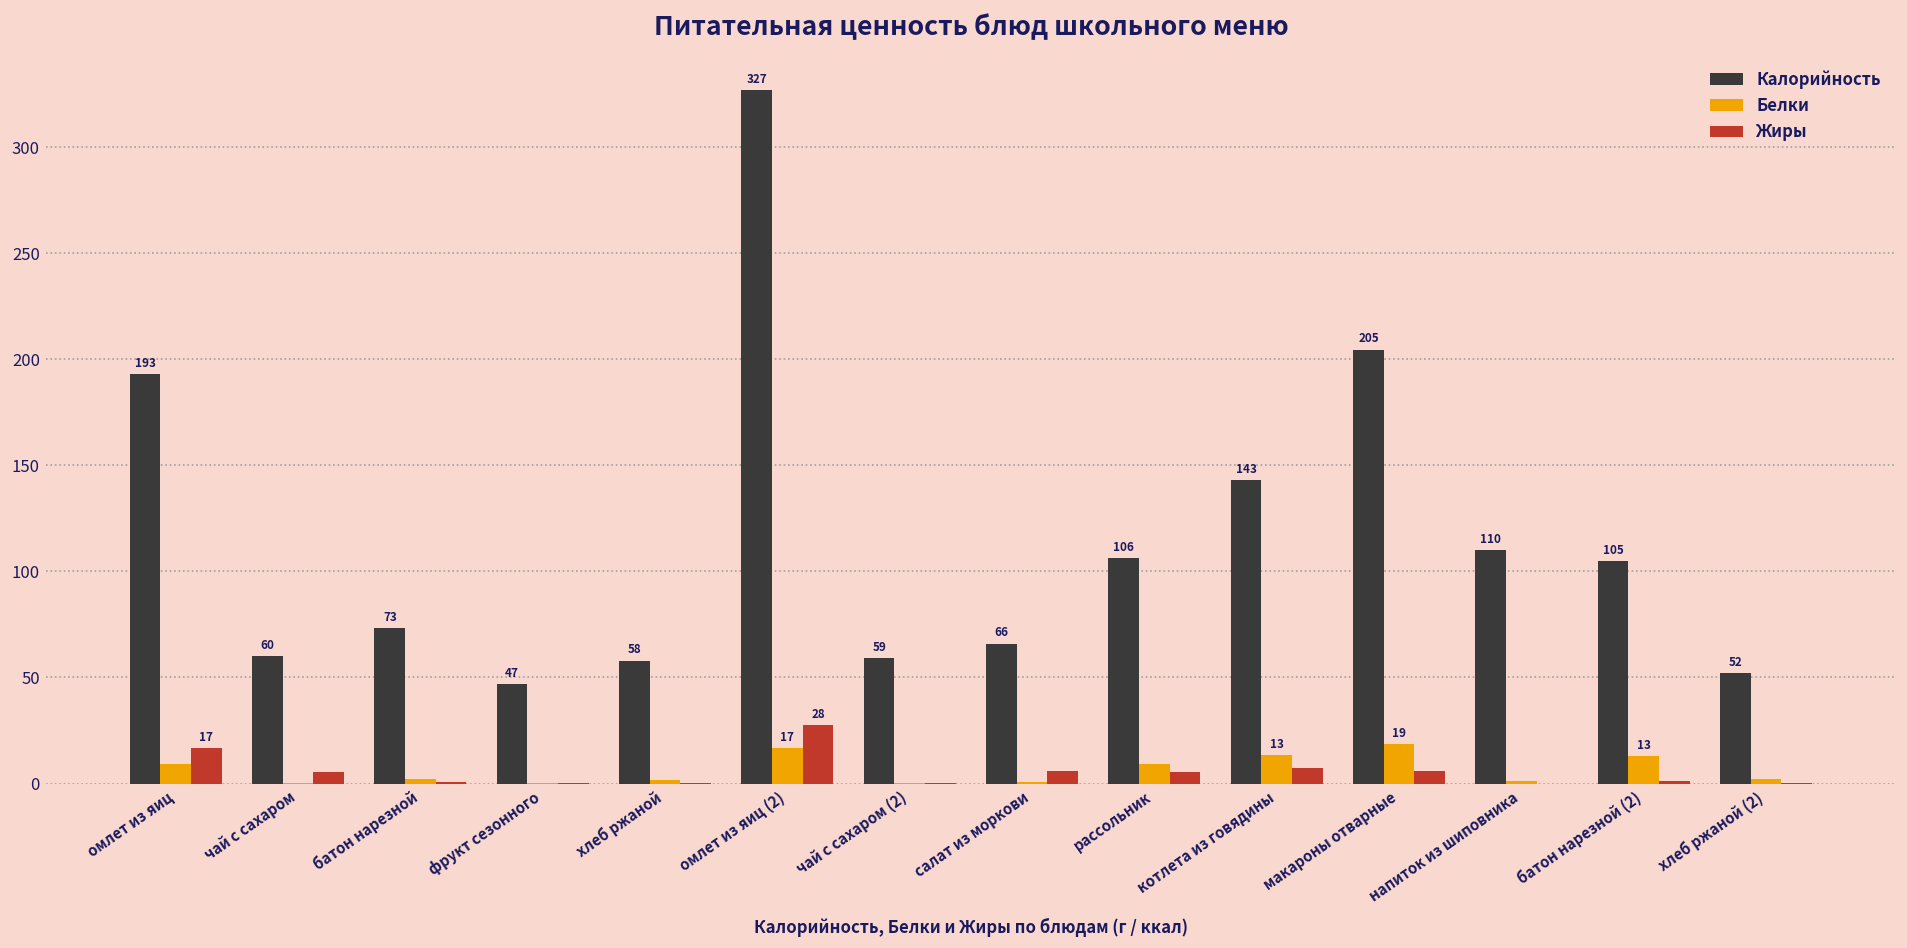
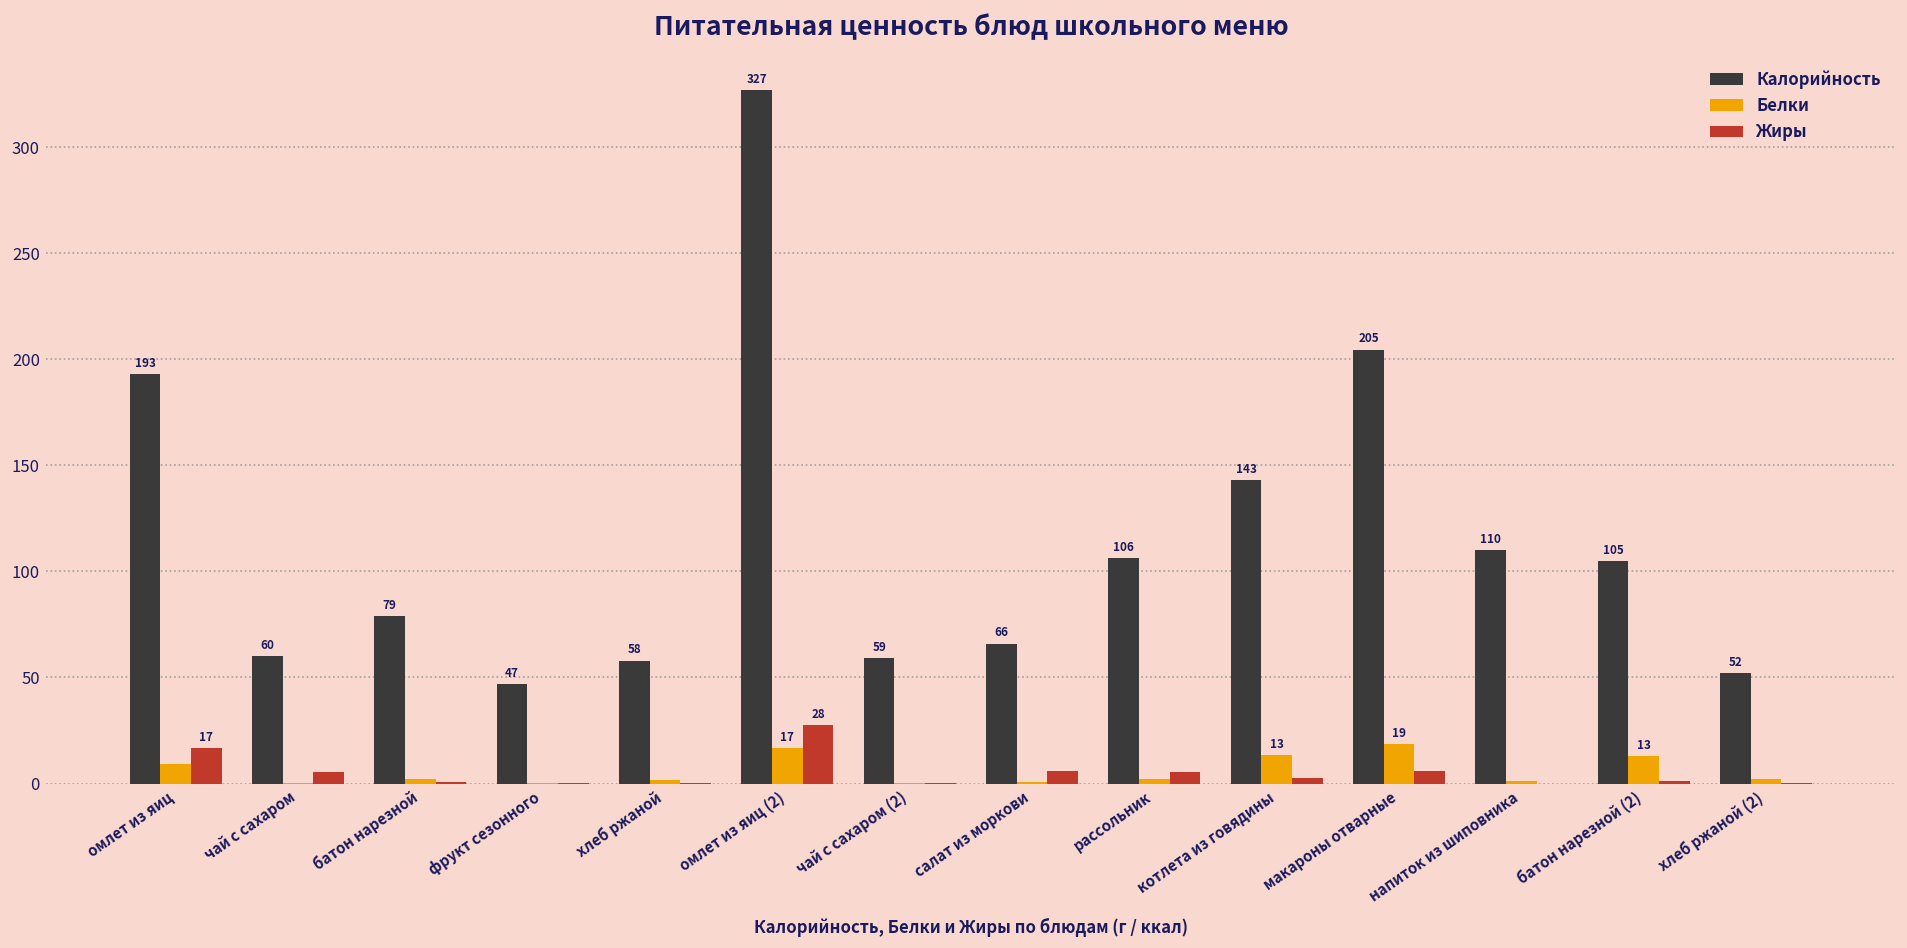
Калорийность, батон нарезной: 73 -> 79
Белки, рассольник: 9 -> 2
Жиры, котлета из говядины: 7 -> 3
